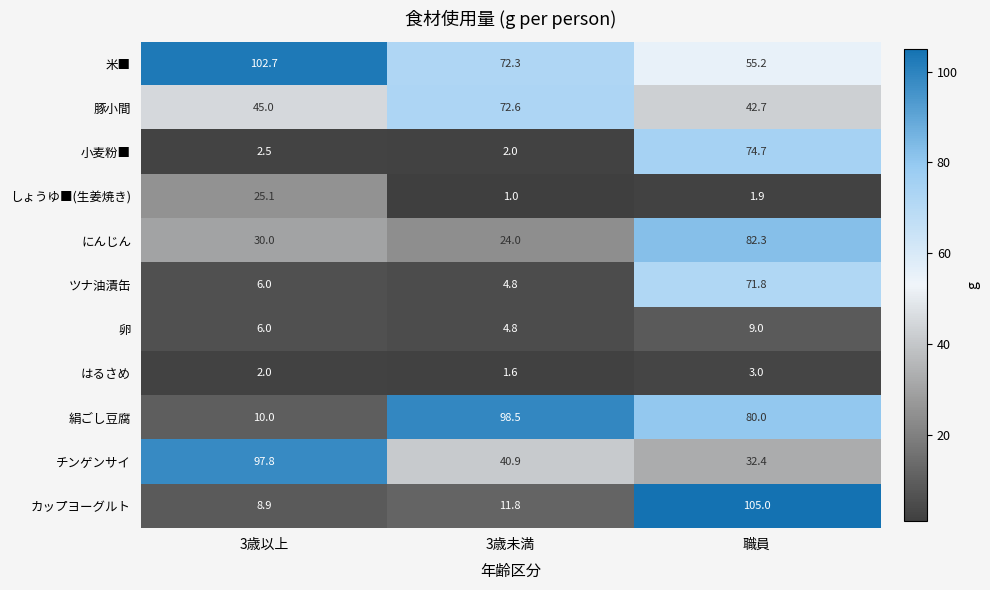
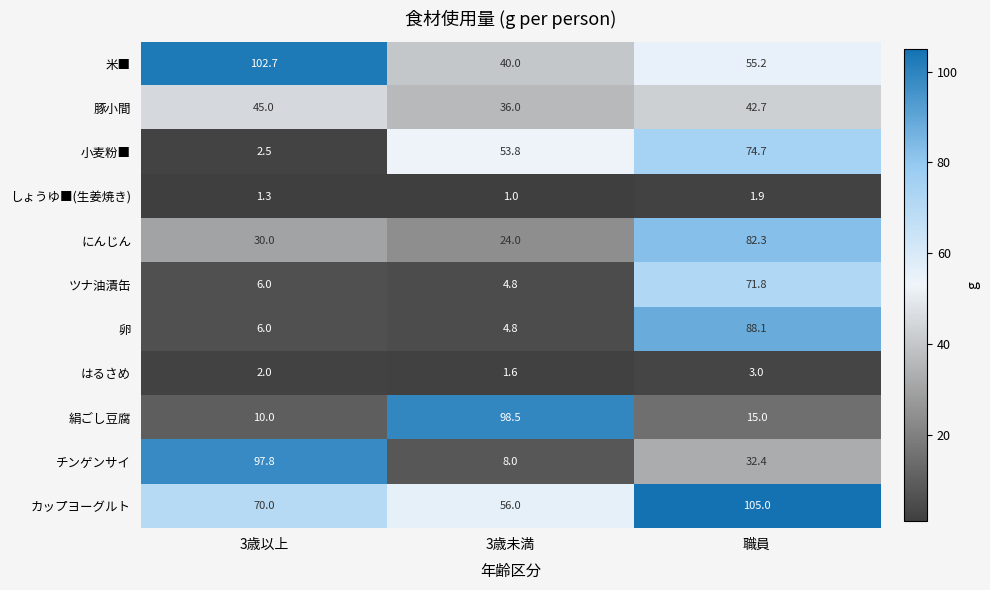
米■, 3歳未満: 72.3 -> 40.0
豚小間, 3歳未満: 72.6 -> 36.0
小麦粉■, 3歳未満: 2.0 -> 53.8
しょうゆ■(生姜焼き), 3歳以上: 25.1 -> 1.3
卵, 職員: 9.0 -> 88.1
絹ごし豆腐, 職員: 80.0 -> 15.0
チンゲンサイ, 3歳未満: 40.9 -> 8.0
カップヨーグルト, 3歳以上: 8.9 -> 70.0
カップヨーグルト, 3歳未満: 11.8 -> 56.0
